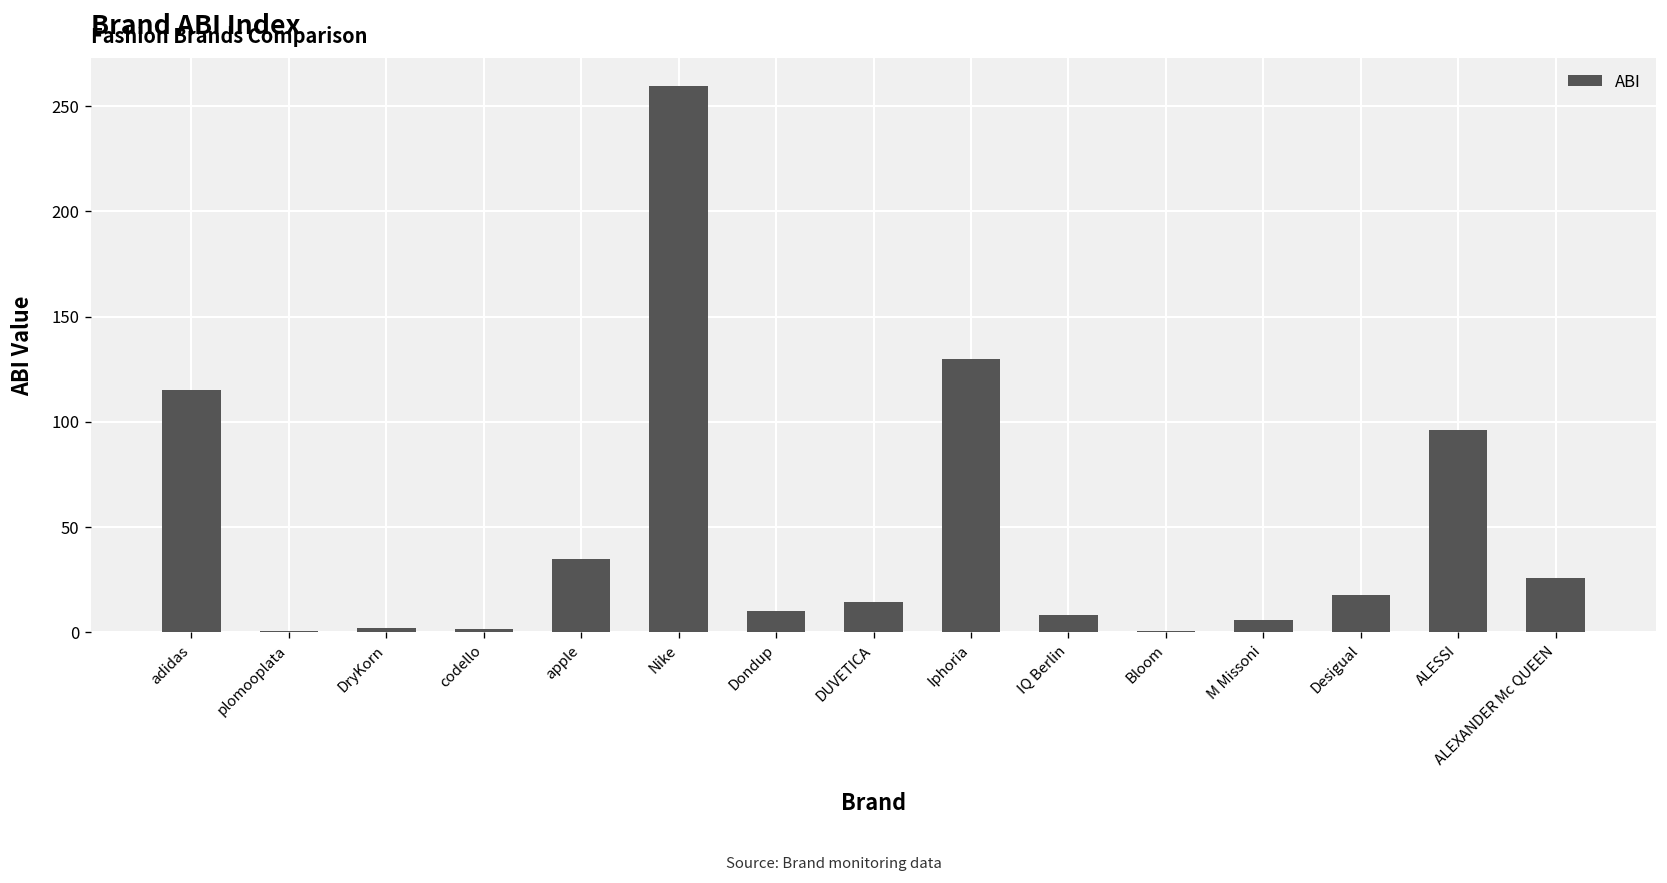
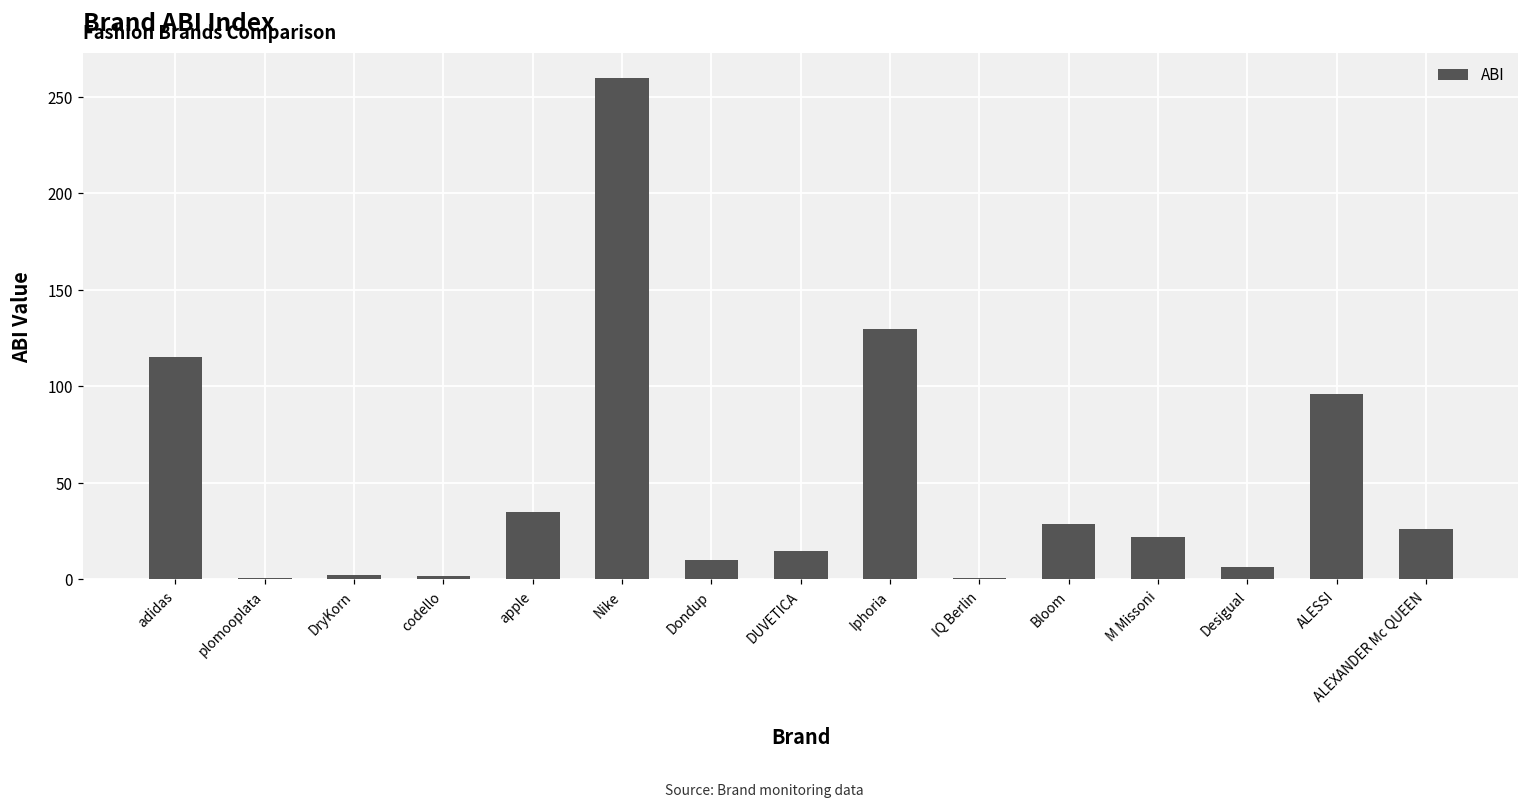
IQ Berlin: 8 -> 1
Bloom: 0 -> 29
M Missoni: 6 -> 22
Desigual: 17 -> 6
